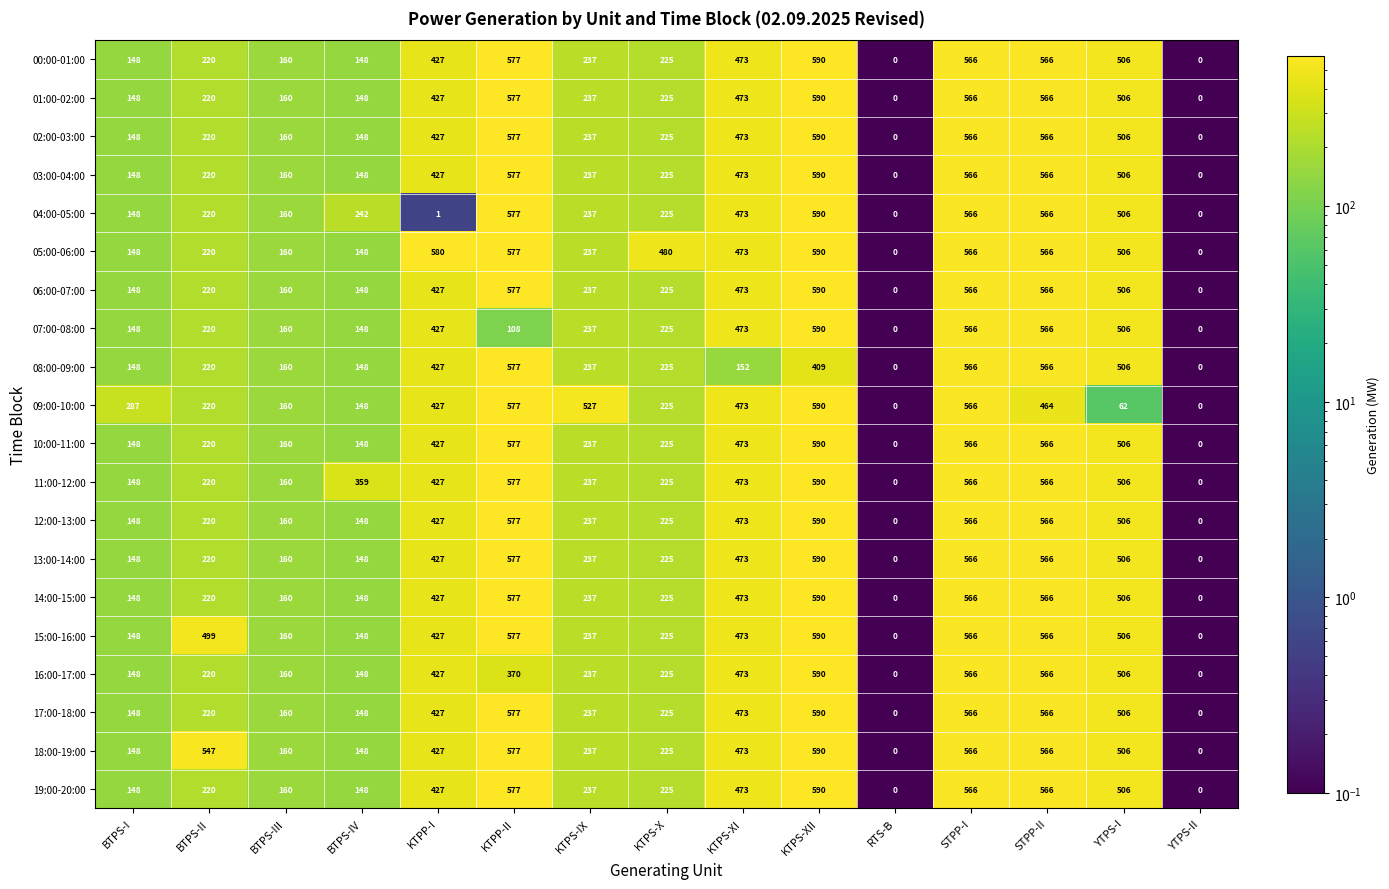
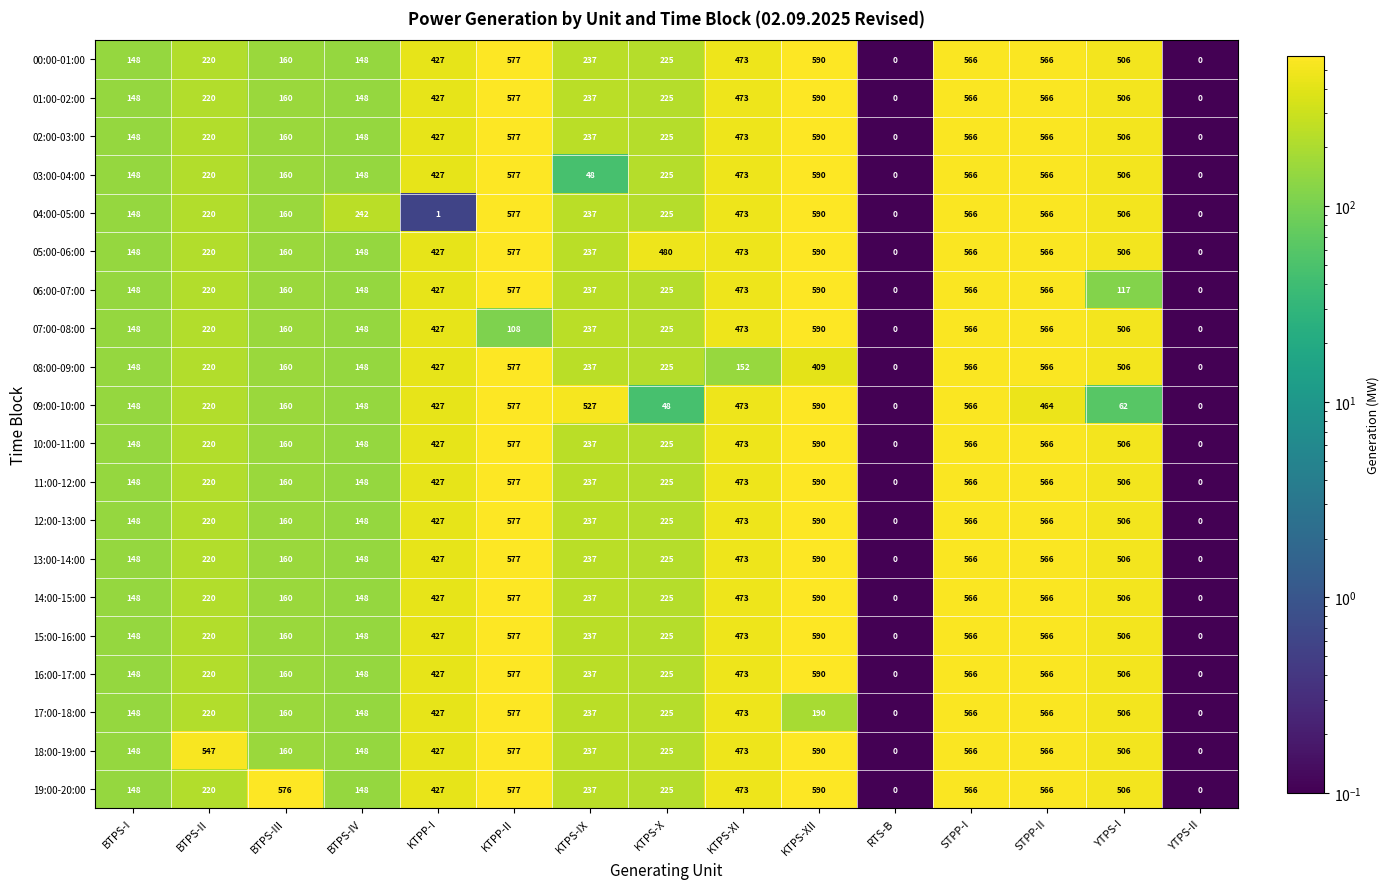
03:00-04:00, KTPS-IX: 237 -> 48
05:00-06:00, KTPP-I: 580 -> 427
06:00-07:00, YTPS-I: 506 -> 117
09:00-10:00, BTPS-I: 287 -> 148
09:00-10:00, KTPS-X: 225 -> 48
11:00-12:00, BTPS-IV: 359 -> 148
15:00-16:00, BTPS-II: 499 -> 220
16:00-17:00, KTPP-II: 370 -> 577
17:00-18:00, KTPS-XII: 590 -> 190
19:00-20:00, BTPS-III: 160 -> 576
